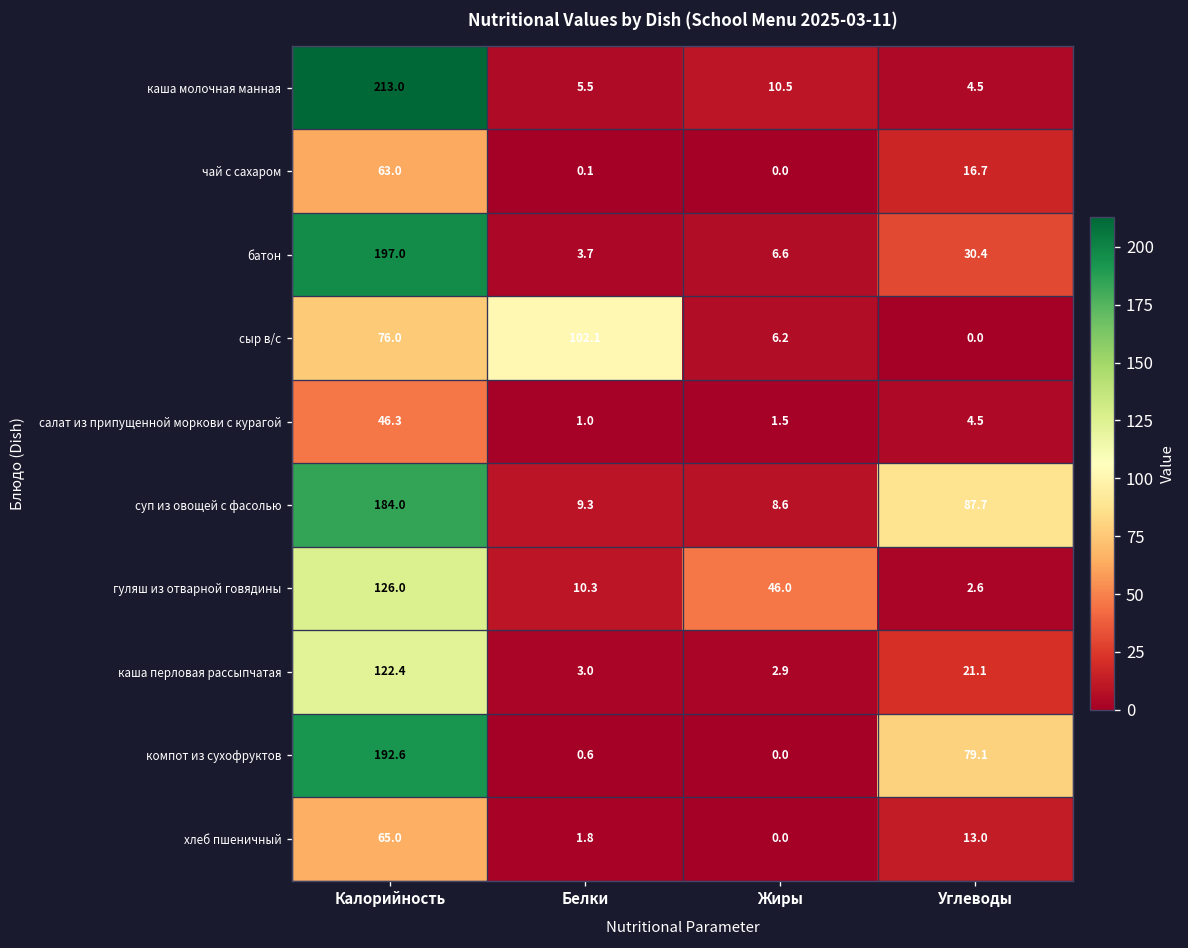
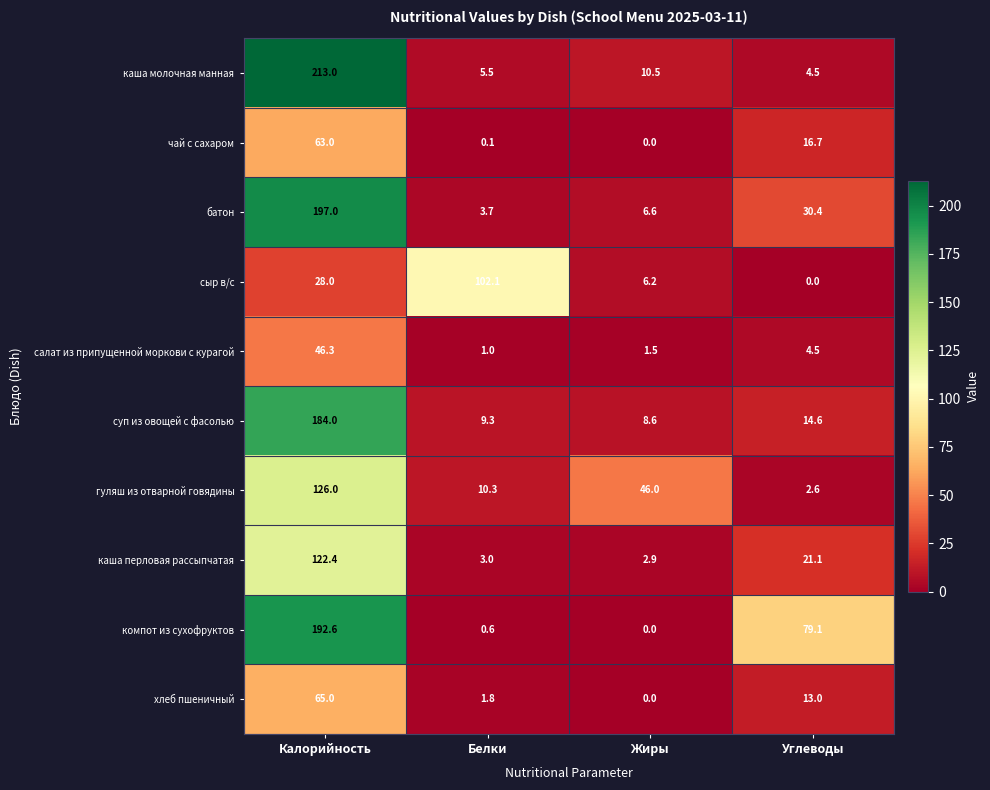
сыр в/с, Калорийность: 76.0 -> 28.0
суп из овощей с фасолью, Углеводы: 87.7 -> 14.6
